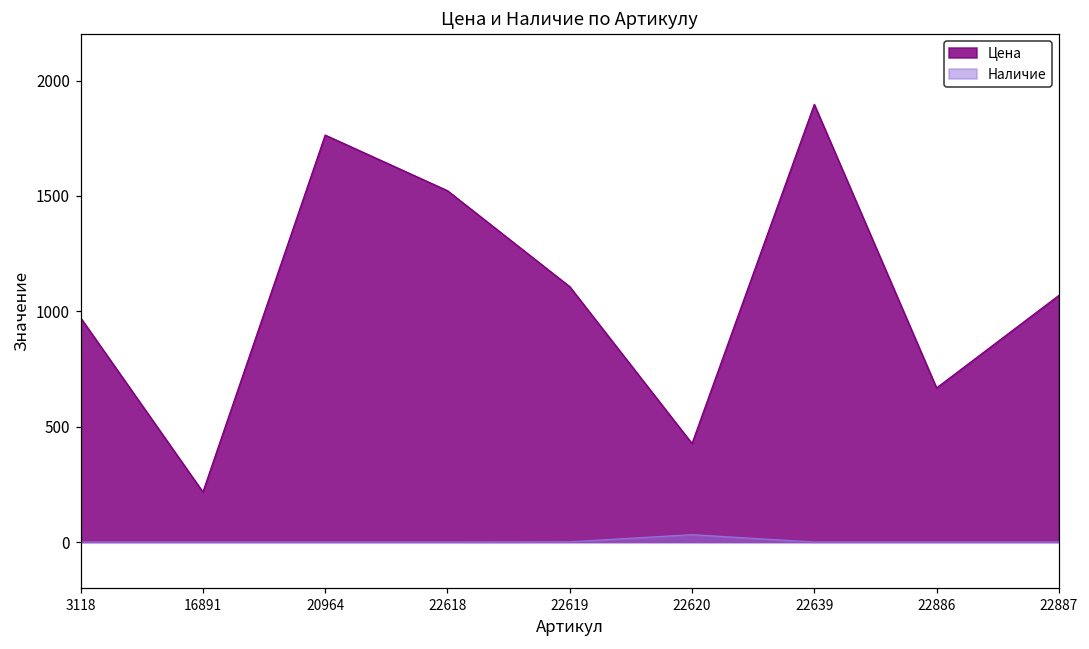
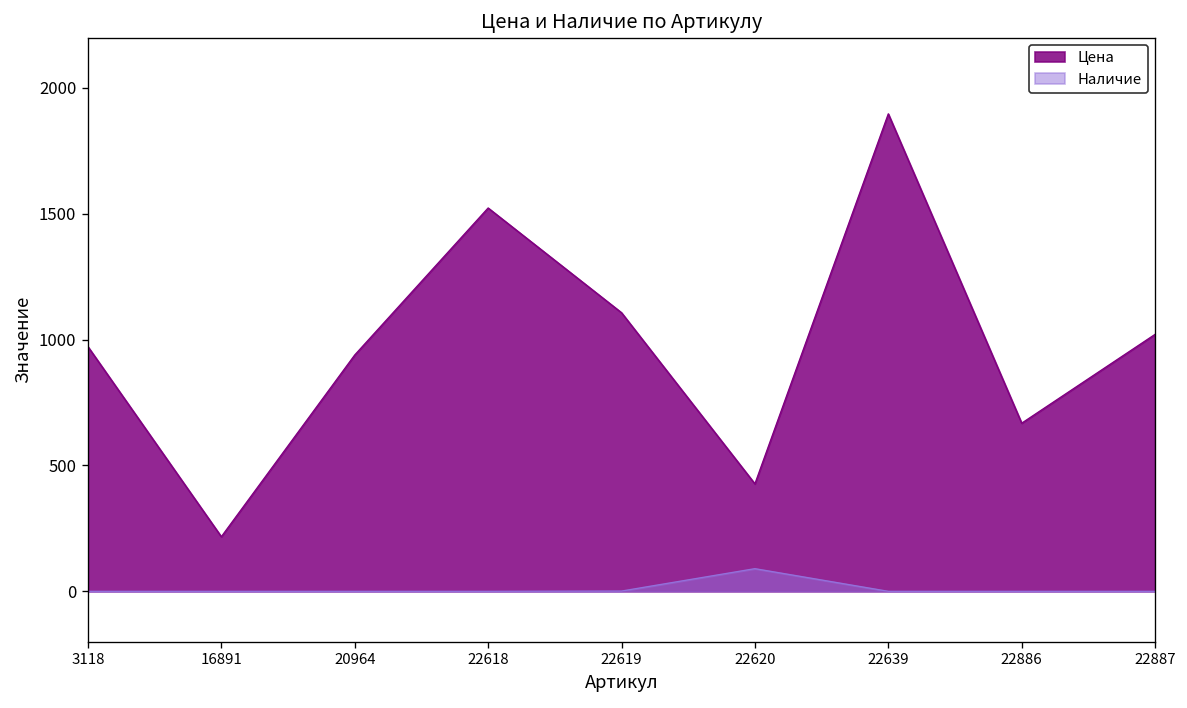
Цена, 20964: 1760 -> 940
Наличие, 22620: 30 -> 90
Цена, 22887: 1070 -> 1020
